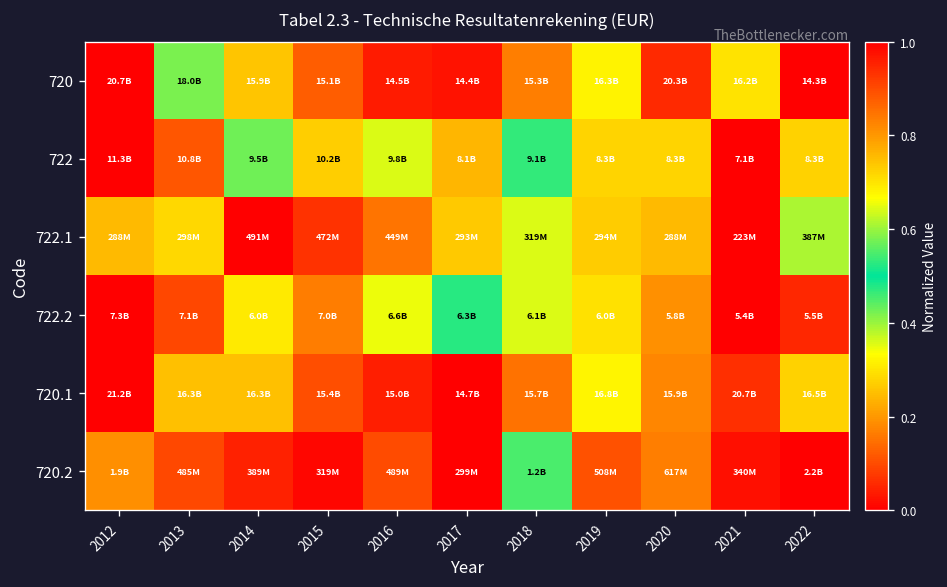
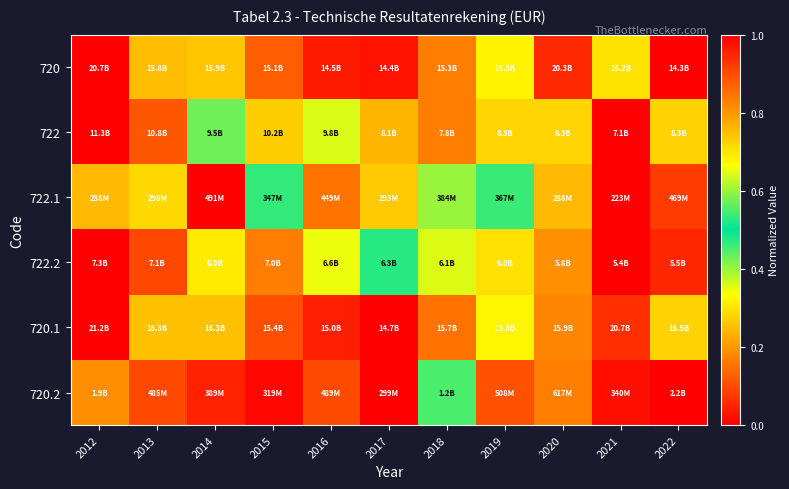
720, 2013: 18.0B -> 15.8B
722, 2018: 9.1B -> 7.8B
722.1, 2015: 472M -> 347M
722.1, 2018: 319M -> 384M
722.1, 2019: 294M -> 367M
722.1, 2022: 387M -> 469M
